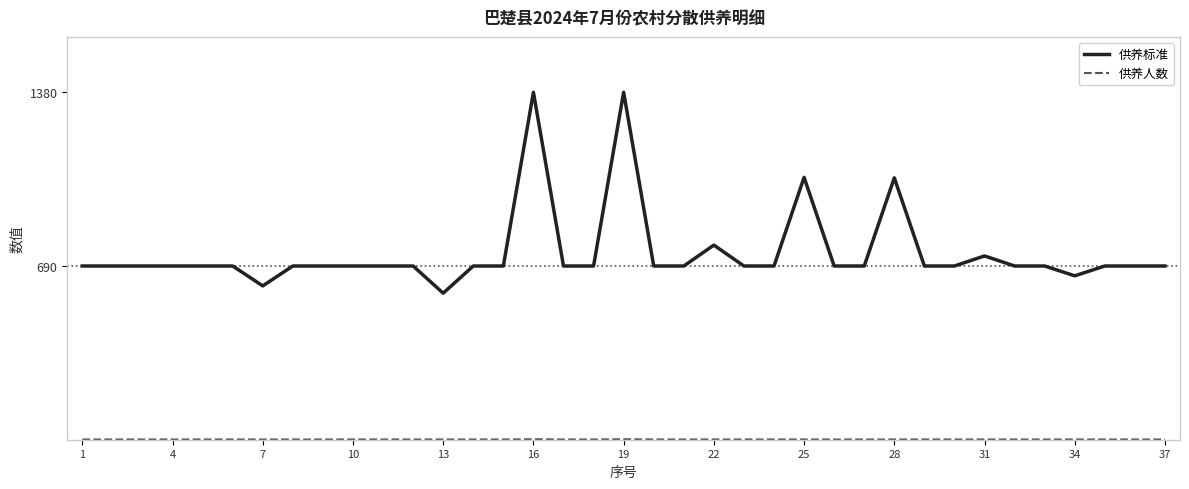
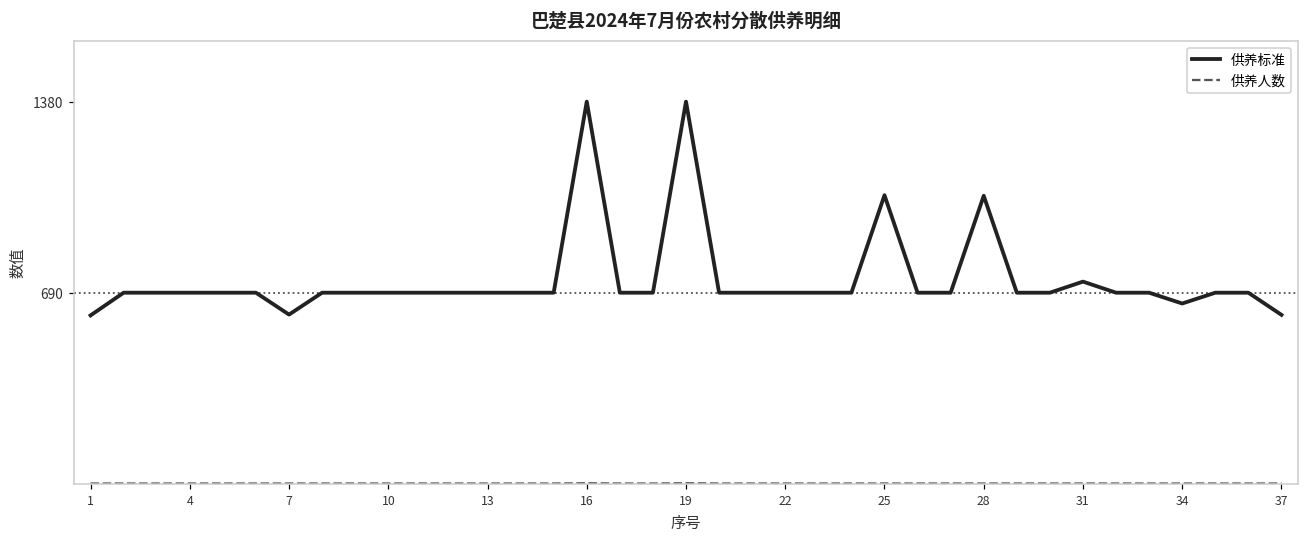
供养标准, 1: 690 -> 610
供养标准, 13: 580 -> 690
供养标准, 22: 770 -> 690
供养标准, 37: 690 -> 610
